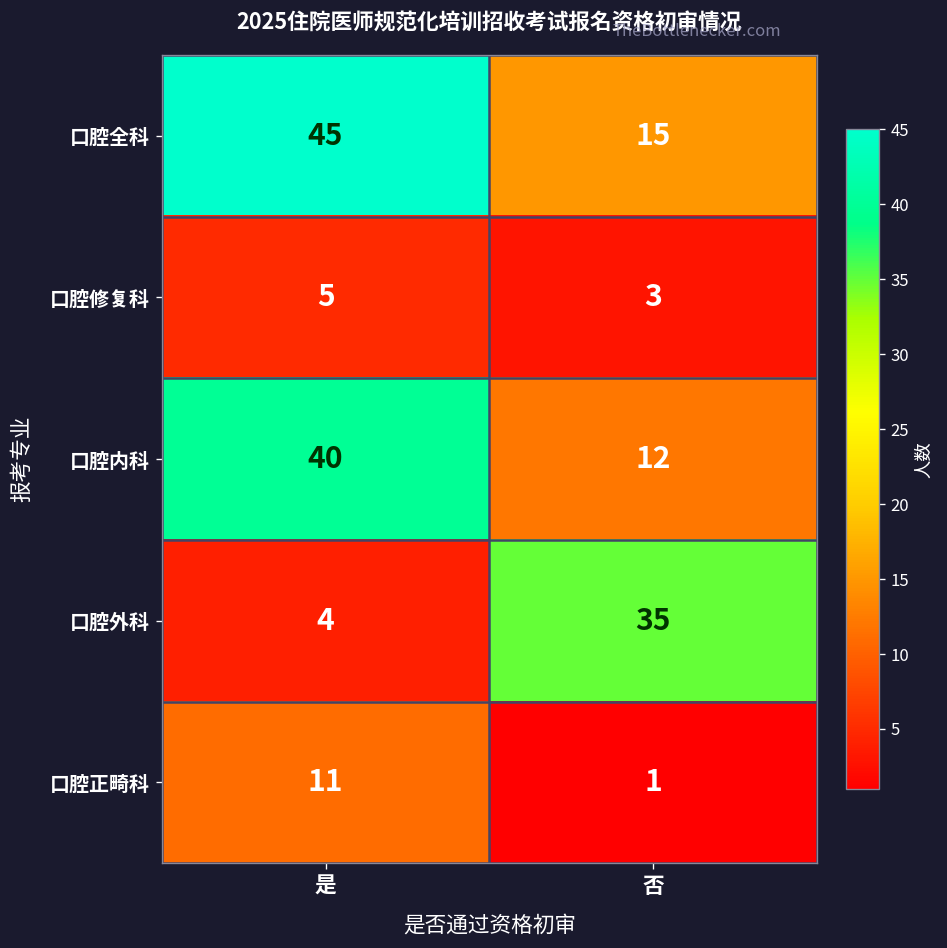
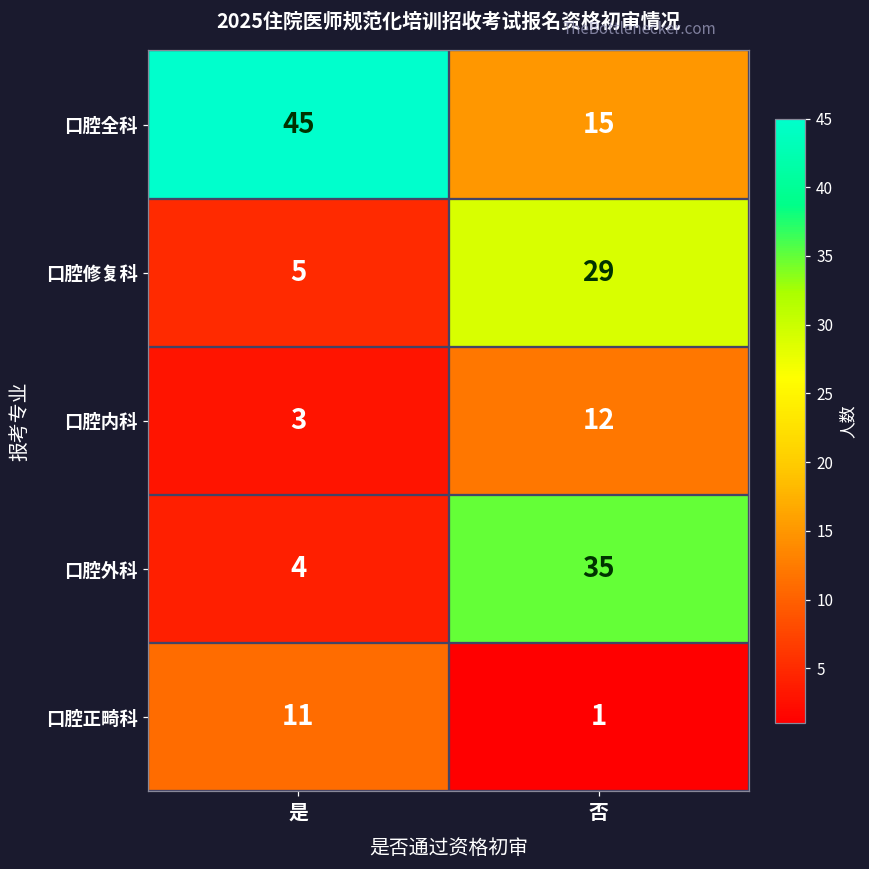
口腔修复科, 否: 3 -> 29
口腔内科, 是: 40 -> 3
